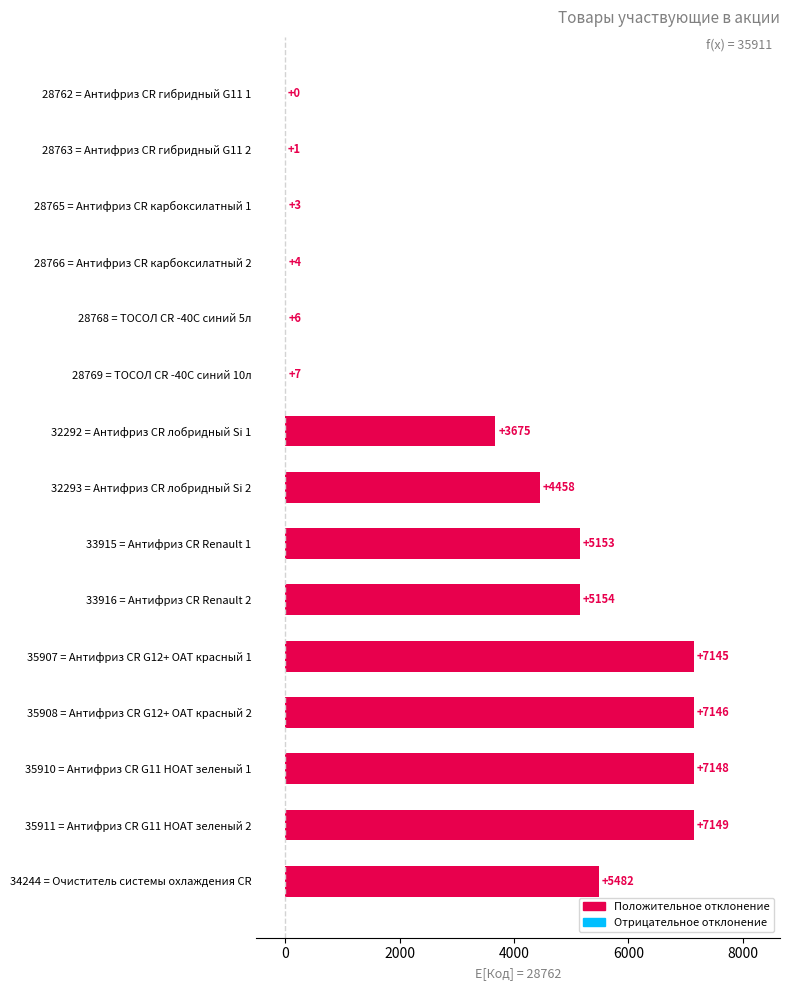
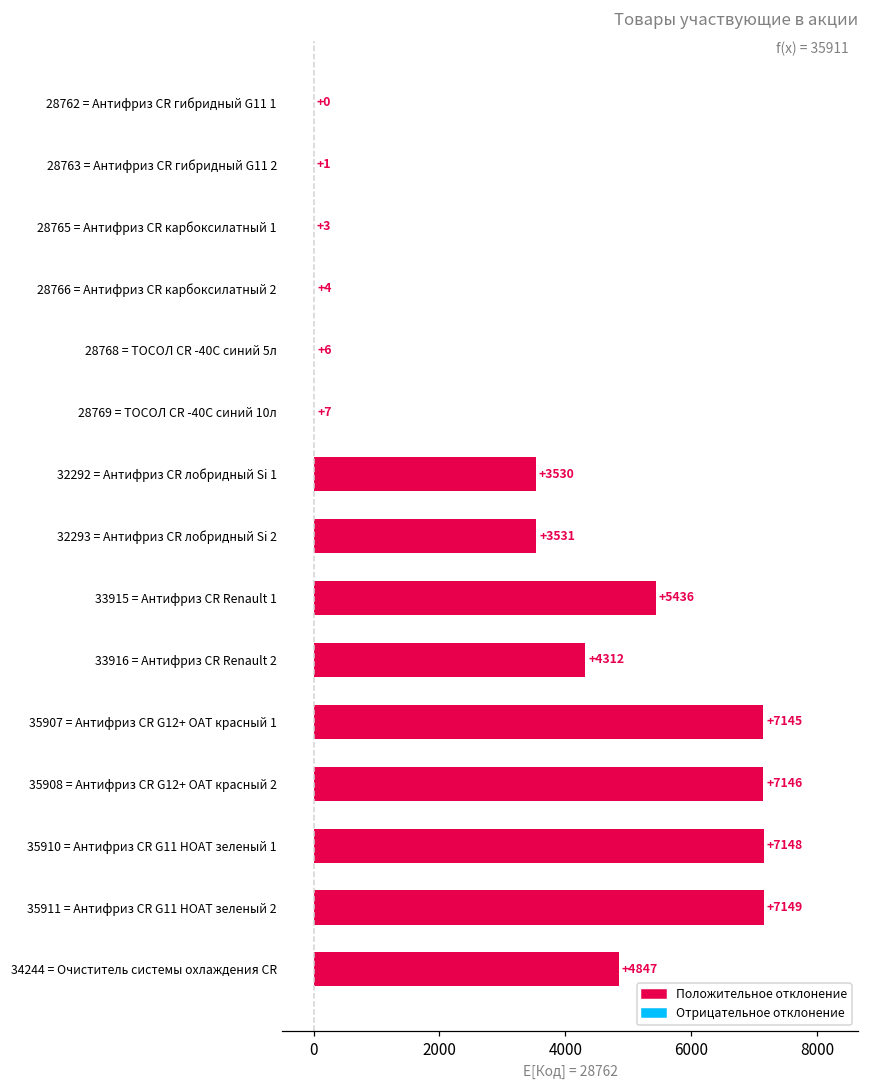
32292 = Антифриз CR лобридный Si 1: +3675 -> +3530
32293 = Антифриз CR лобридный Si 2: +4458 -> +3531
33915 = Антифриз CR Renault 1: +5153 -> +5436
33916 = Антифриз CR Renault 2: +5154 -> +4312
34244 = Очиститель системы охлаждения CR: +5482 -> +4847
